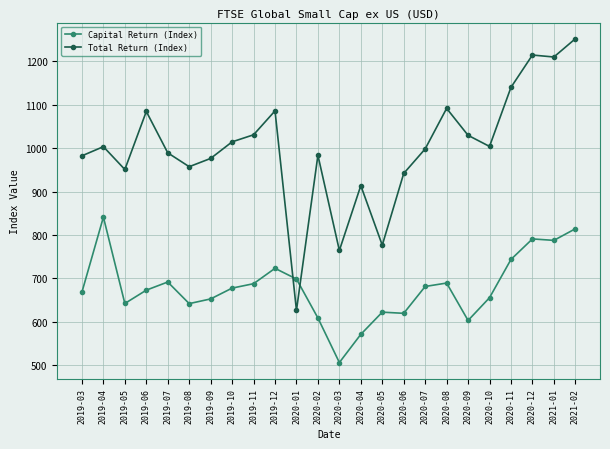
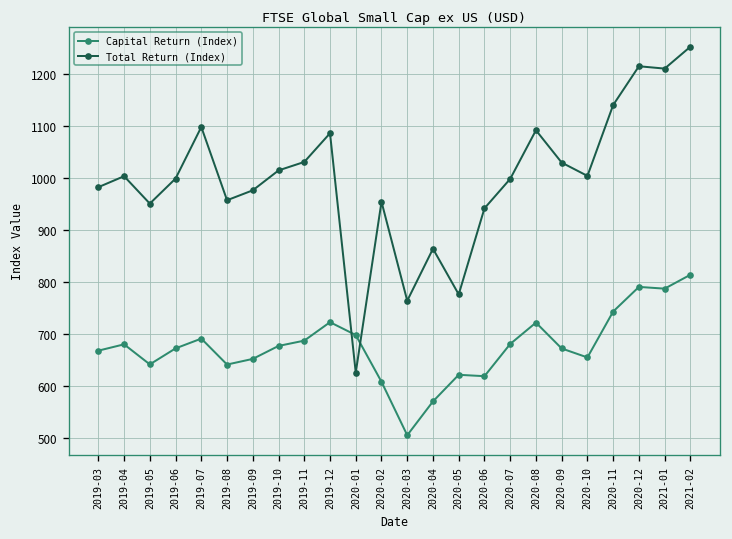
Capital Return (Index), 2019-04: 840 -> 680
Total Return (Index), 2019-06: 1080 -> 1000
Total Return (Index), 2019-07: 990 -> 1100
Total Return (Index), 2020-02: 980 -> 950
Total Return (Index), 2020-04: 910 -> 860
Capital Return (Index), 2020-08: 690 -> 720
Capital Return (Index), 2020-09: 600 -> 670
